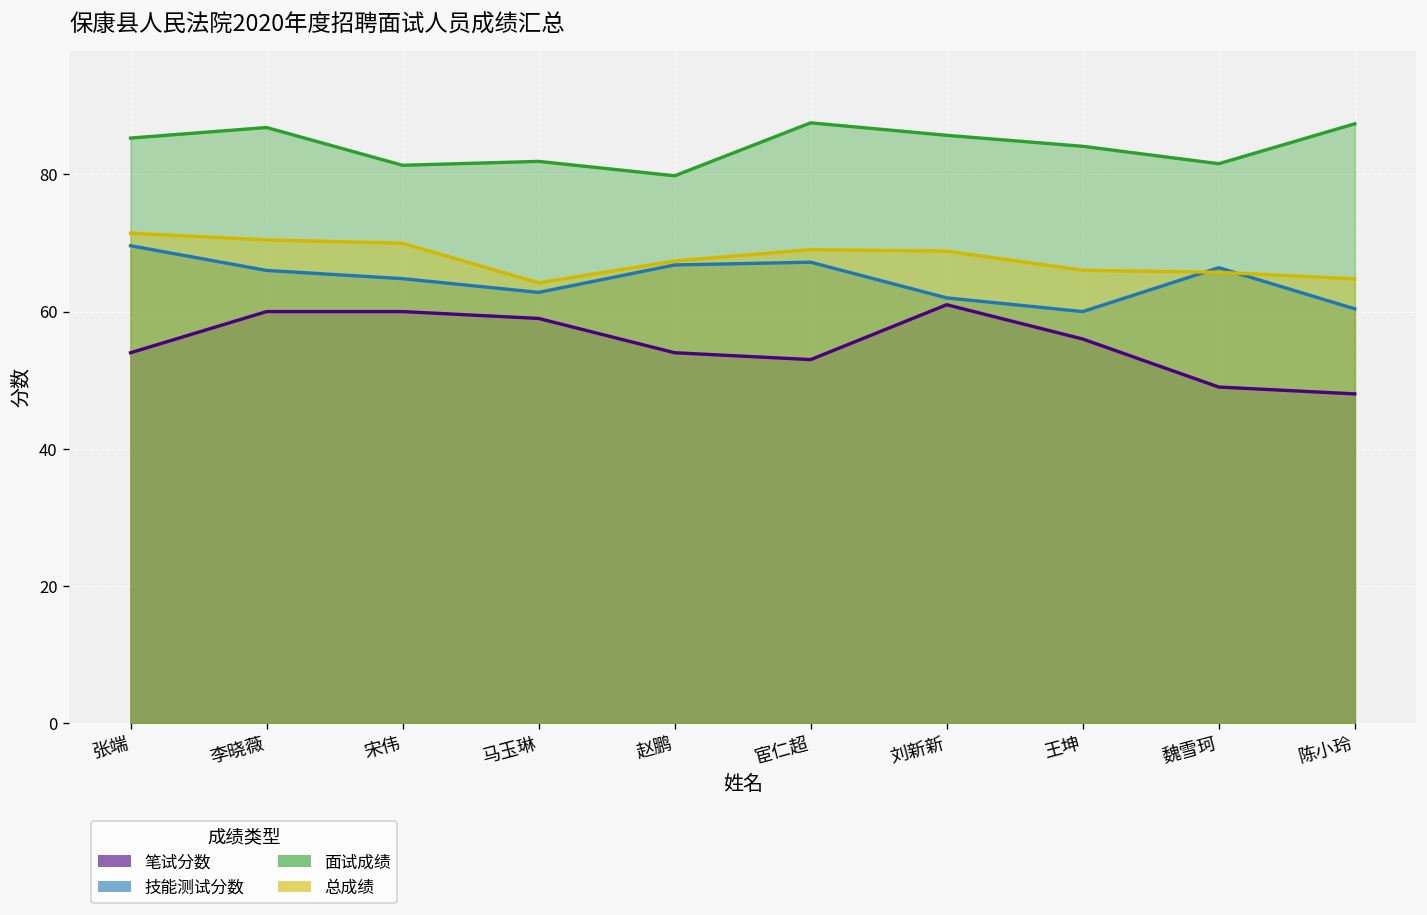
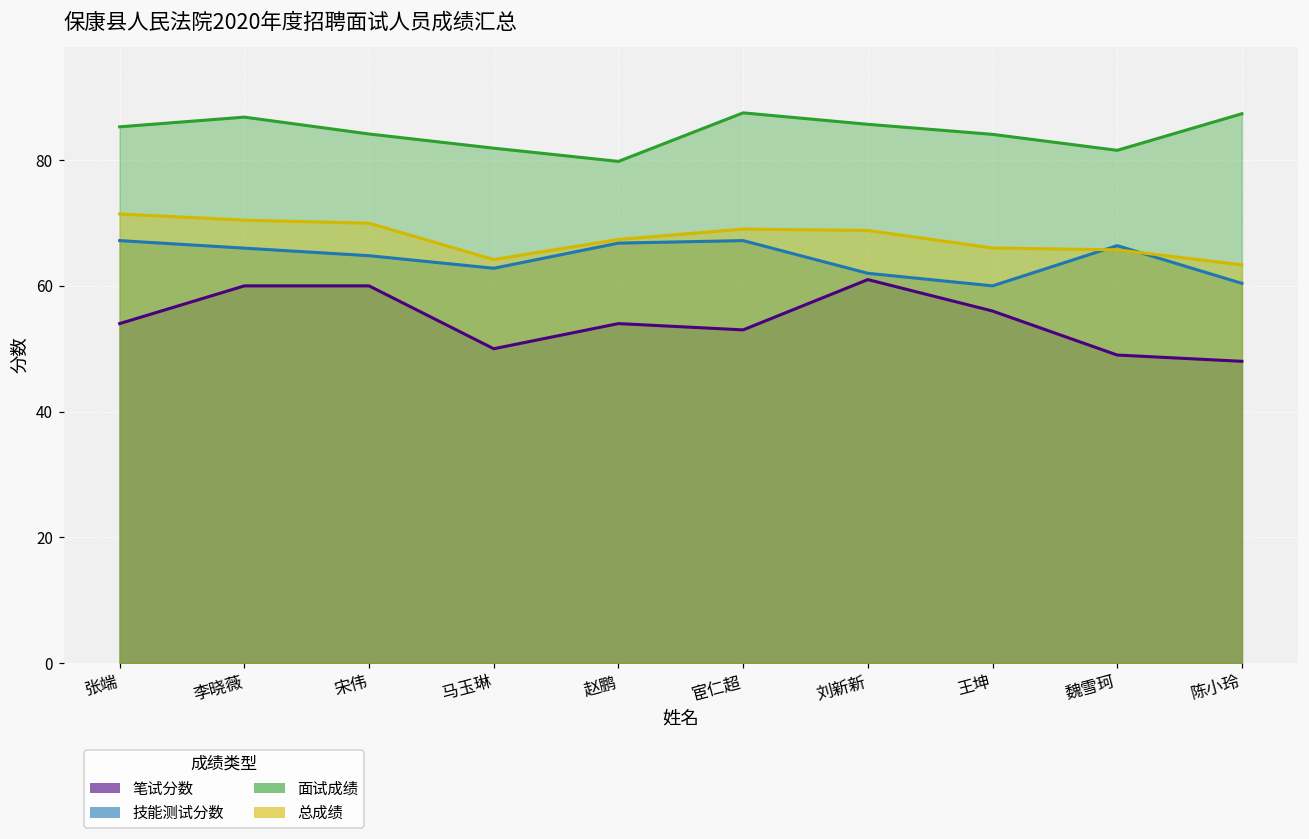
技能测试分数, 张端: 70 -> 67
面试成绩, 宋伟: 81 -> 84
笔试分数, 马玉琳: 59 -> 50
总成绩, 陈小玲: 65 -> 63
